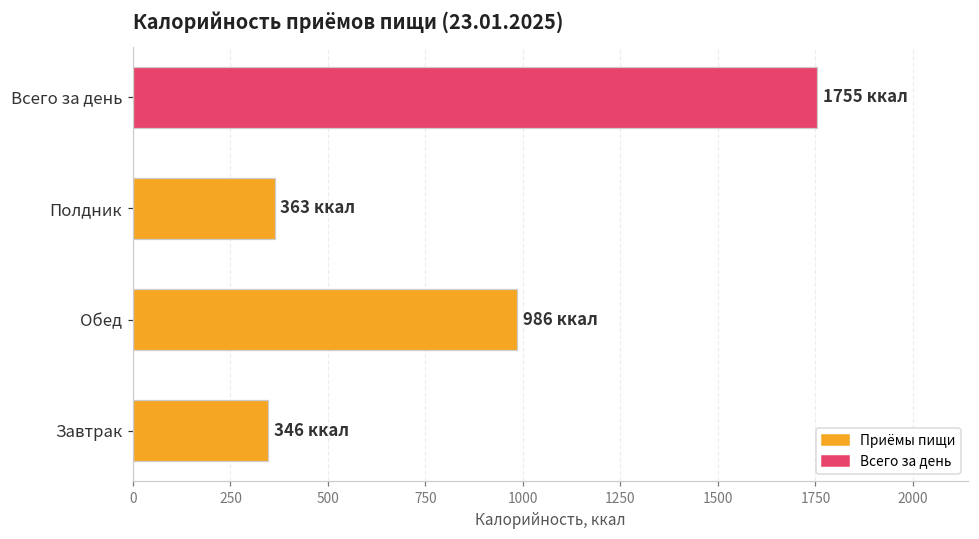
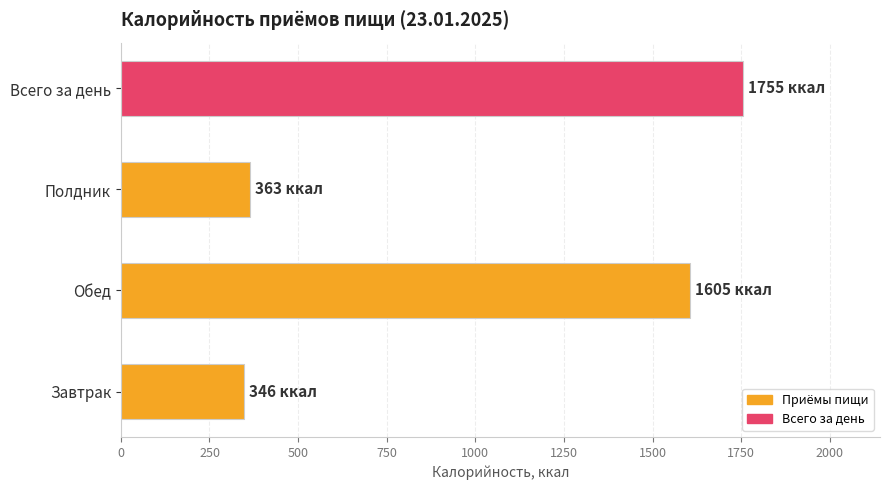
Обед: 986 -> 1605
